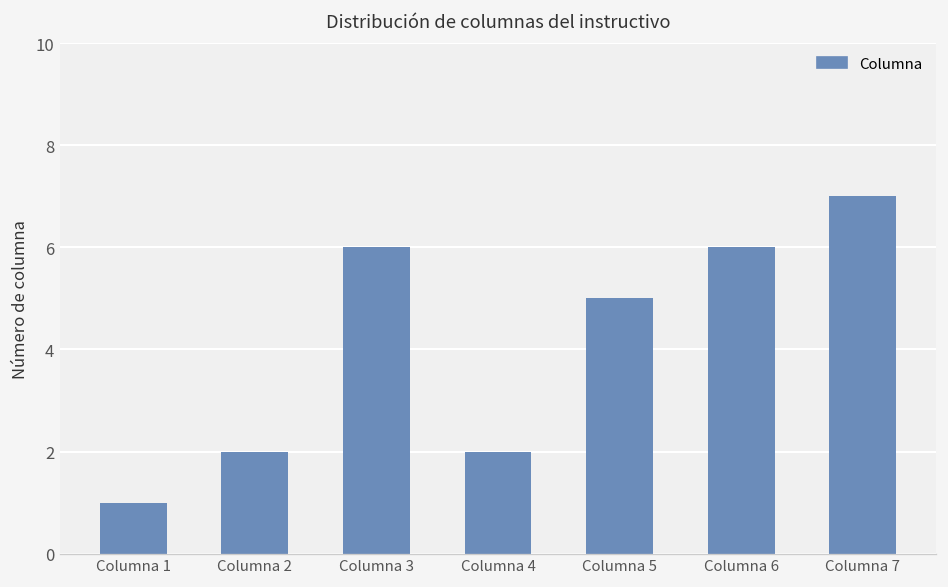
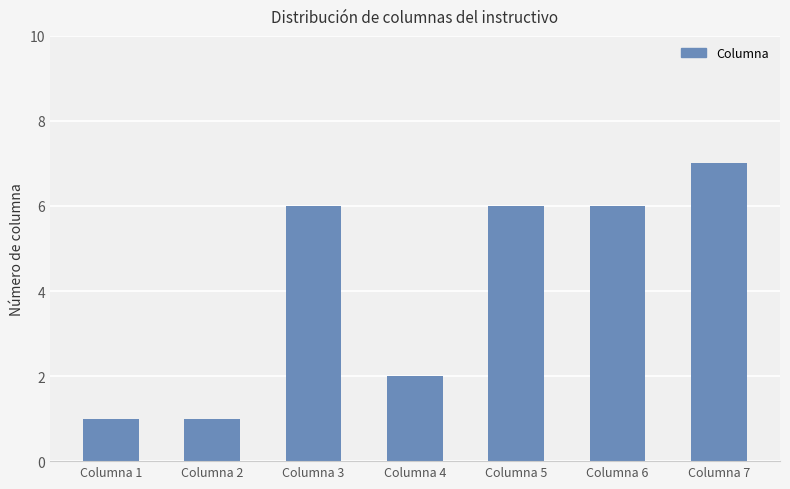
Columna 2: 2 -> 1
Columna 5: 5 -> 6
